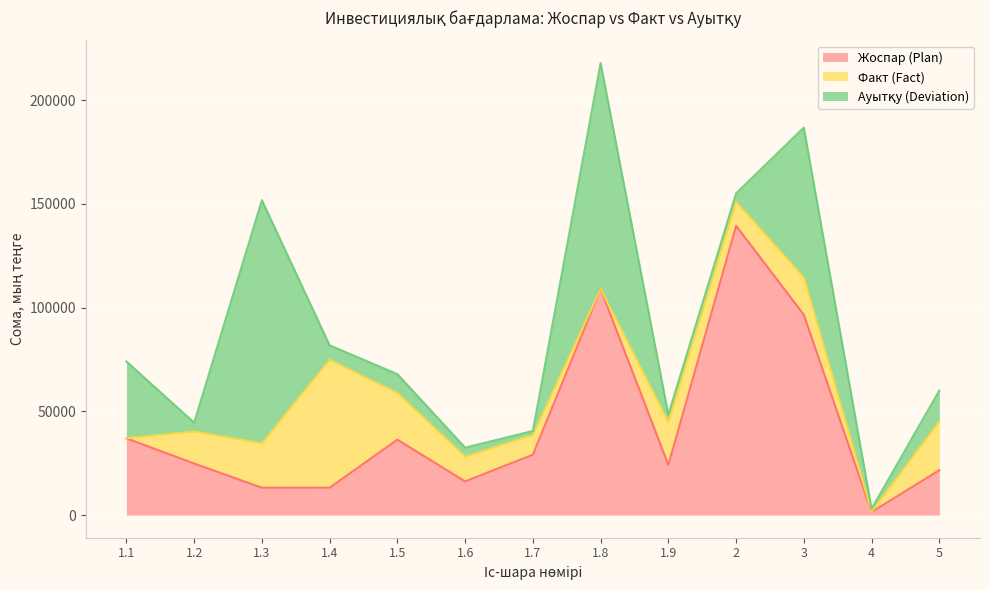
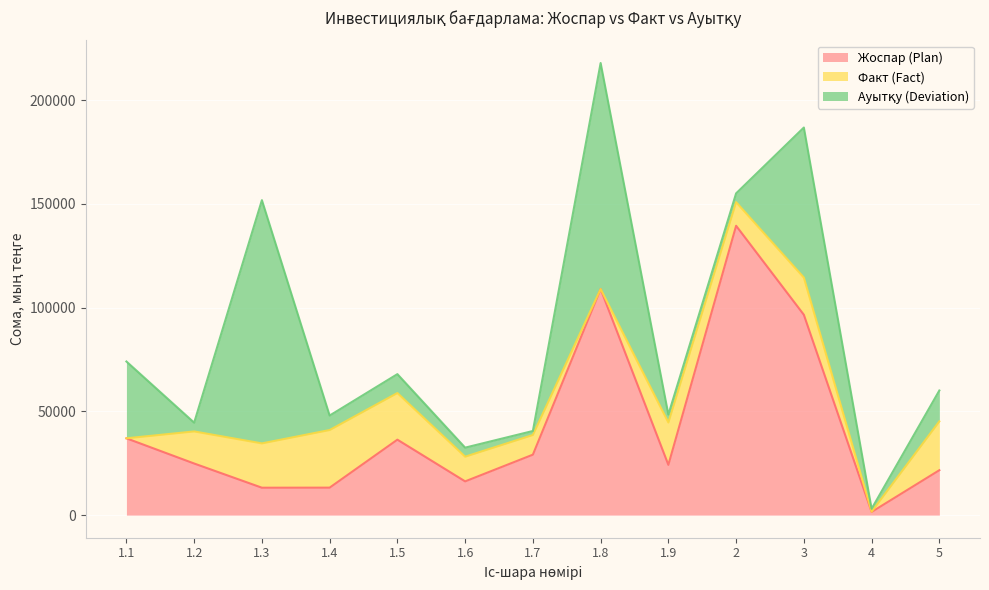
Факт (Fact), 1.4: 62000 -> 28000
